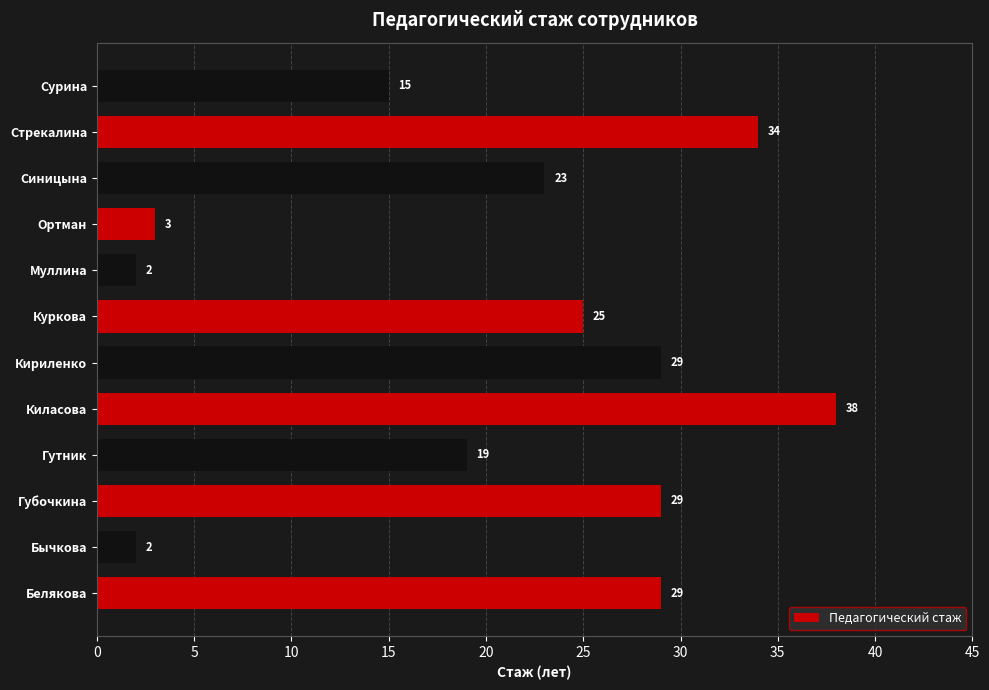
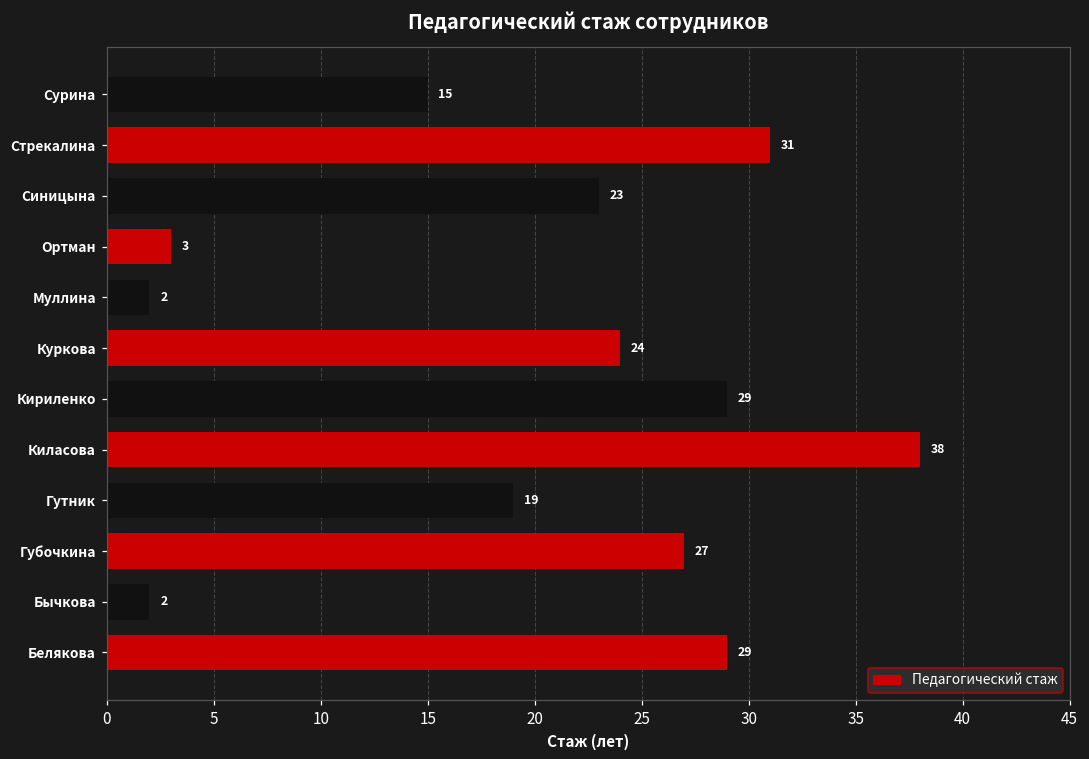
Стрекалина: 34 -> 31
Куркова: 25 -> 24
Губочкина: 29 -> 27
